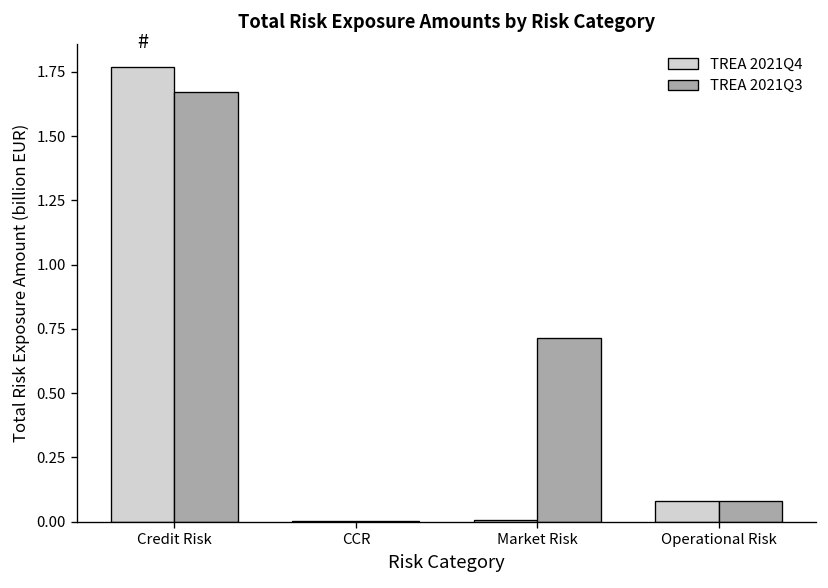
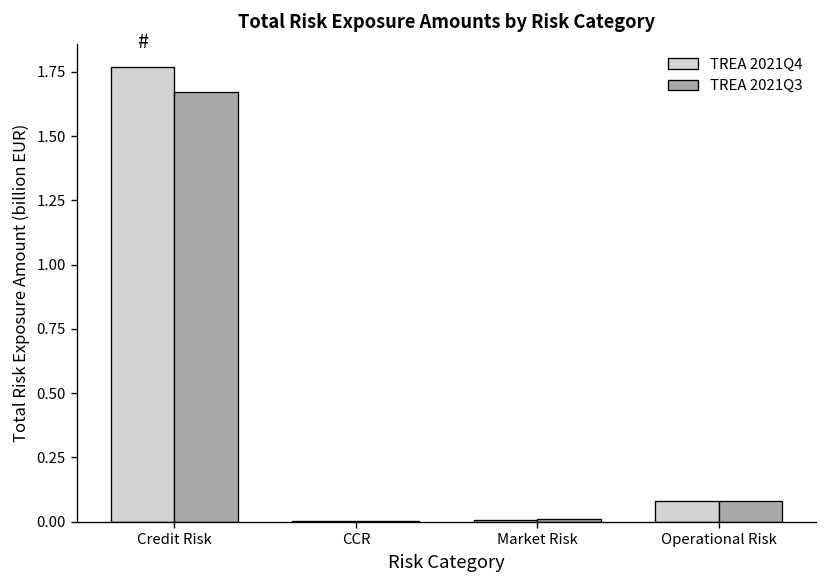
TREA 2021Q3, Market Risk: 0.71 -> 0.01
